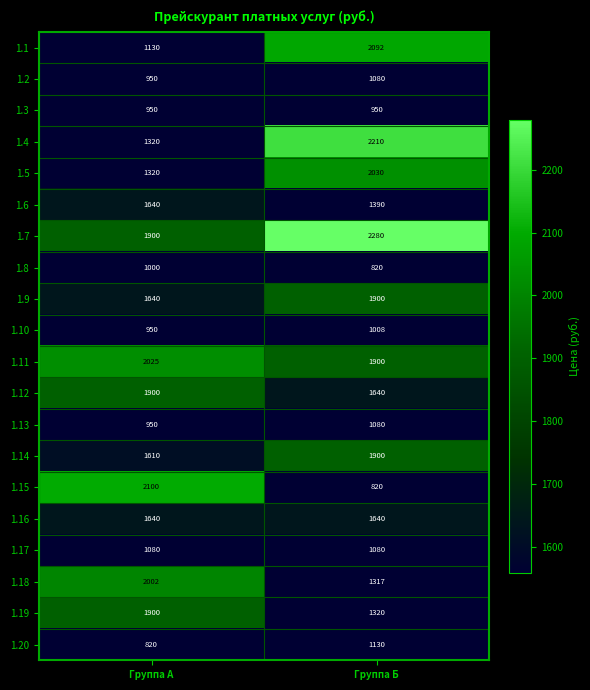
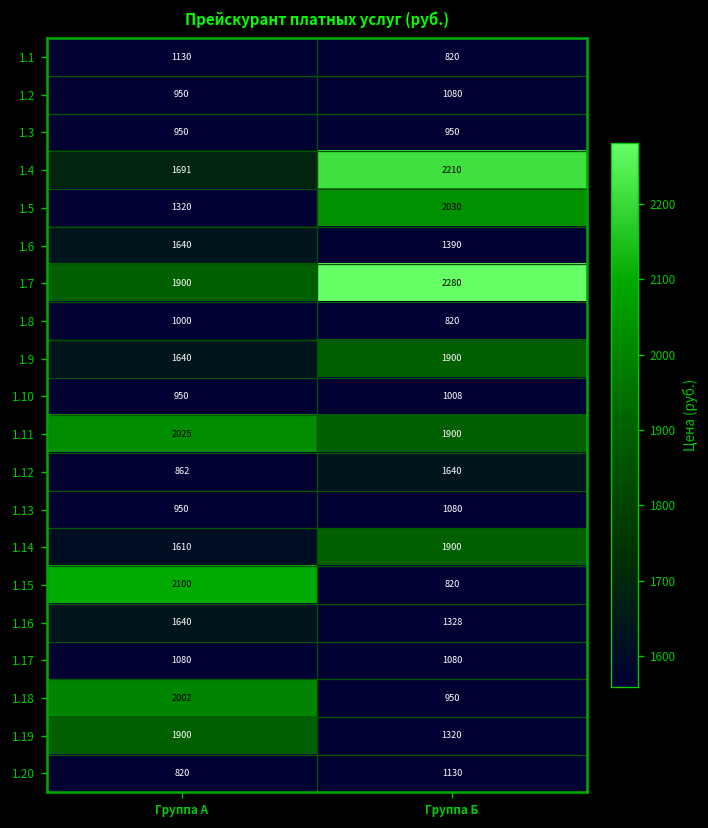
1.1, Группа Б: 2092 -> 820
1.4, Группа А: 1320 -> 1691
1.12, Группа А: 1900 -> 862
1.16, Группа Б: 1640 -> 1328
1.18, Группа Б: 1317 -> 950
